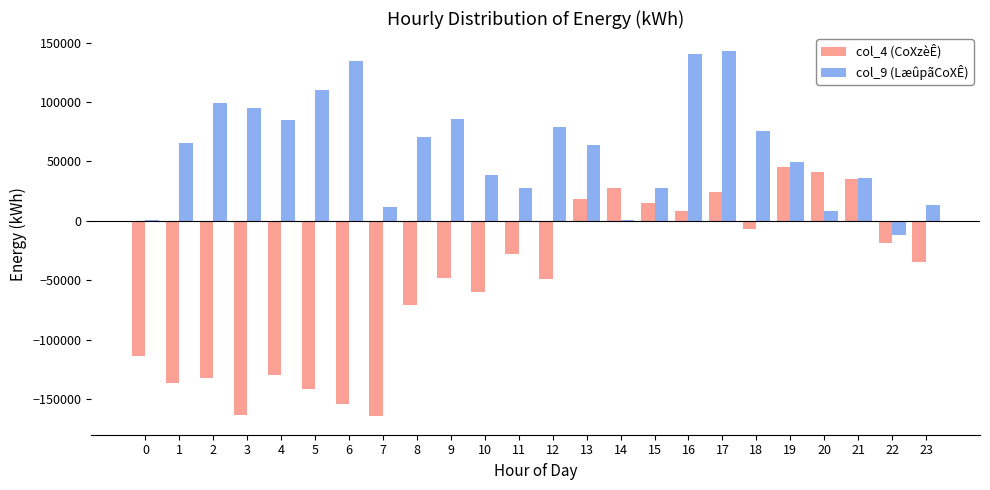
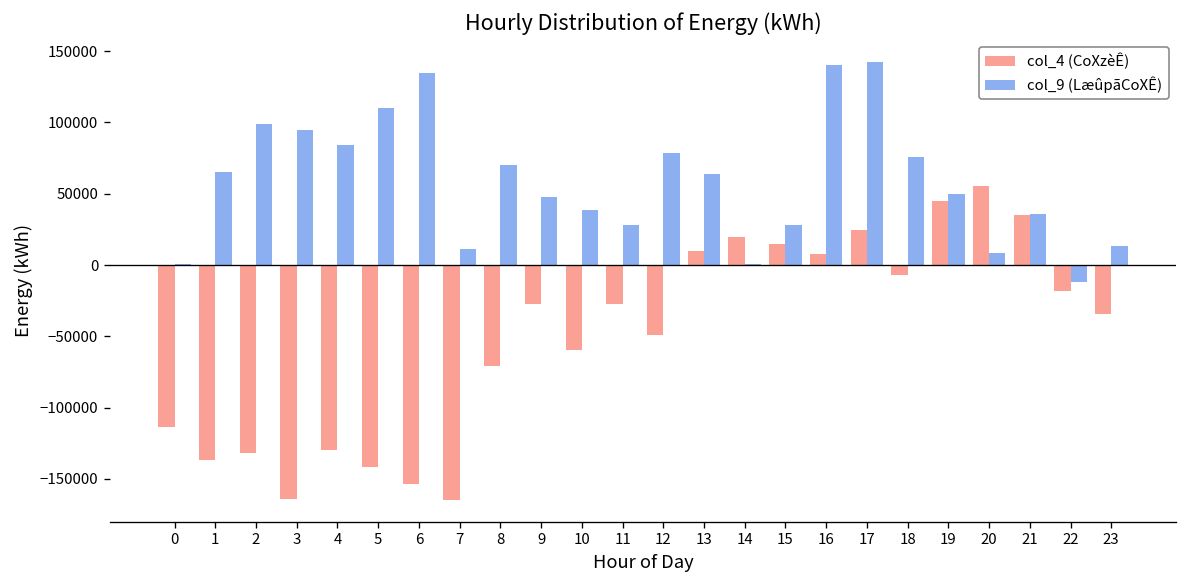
col_4 (CoXzèÊ), 9: -48000 -> -27000
col_9 (LæûpãCoXÊ), 9: 86000 -> 48000
col_4 (CoXzèÊ), 13: 18000 -> 10000
col_4 (CoXzèÊ), 14: 27000 -> 20000
col_4 (CoXzèÊ), 20: 41000 -> 55000
